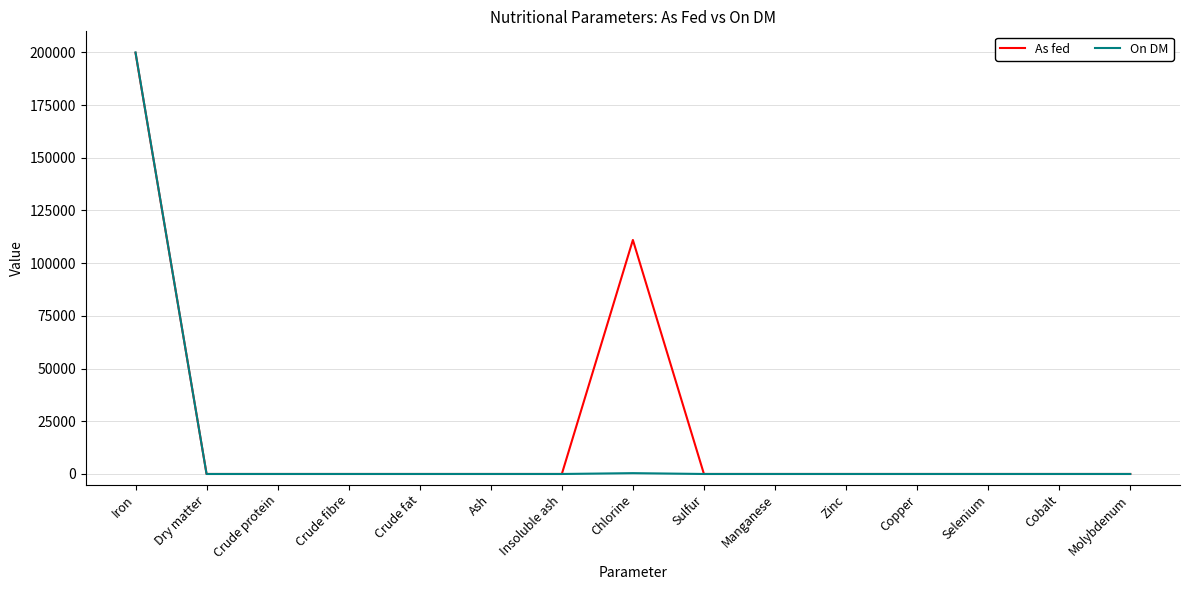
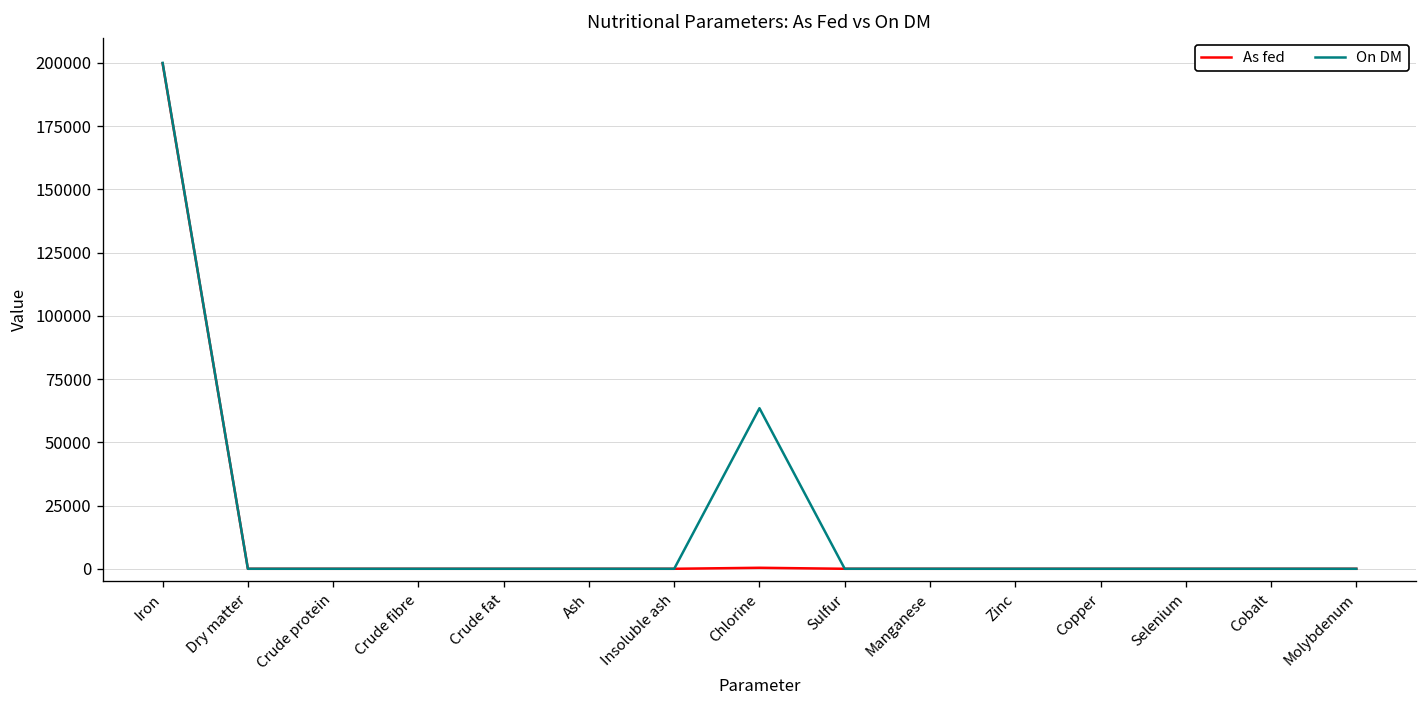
As fed, Chlorine: 111000 -> 0
On DM, Chlorine: 0 -> 63000
